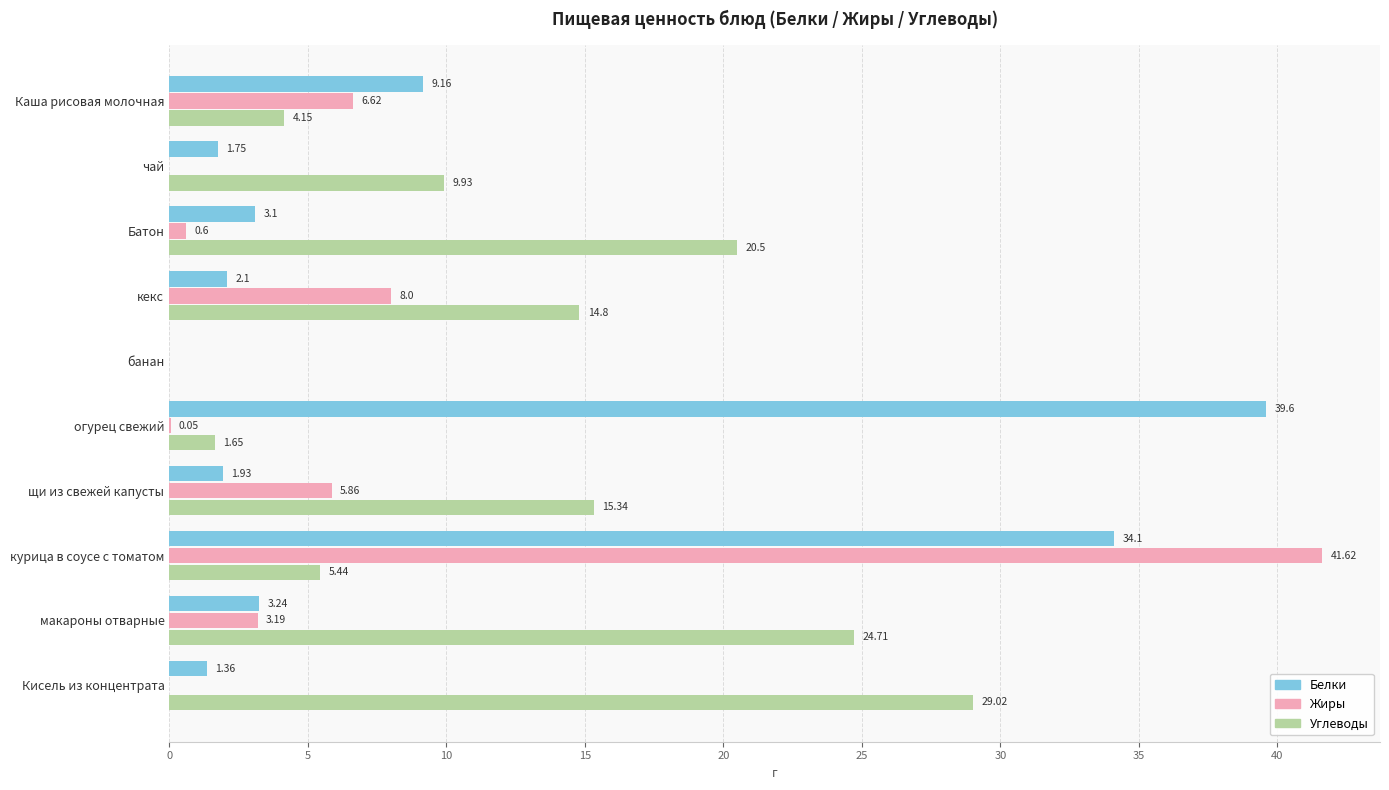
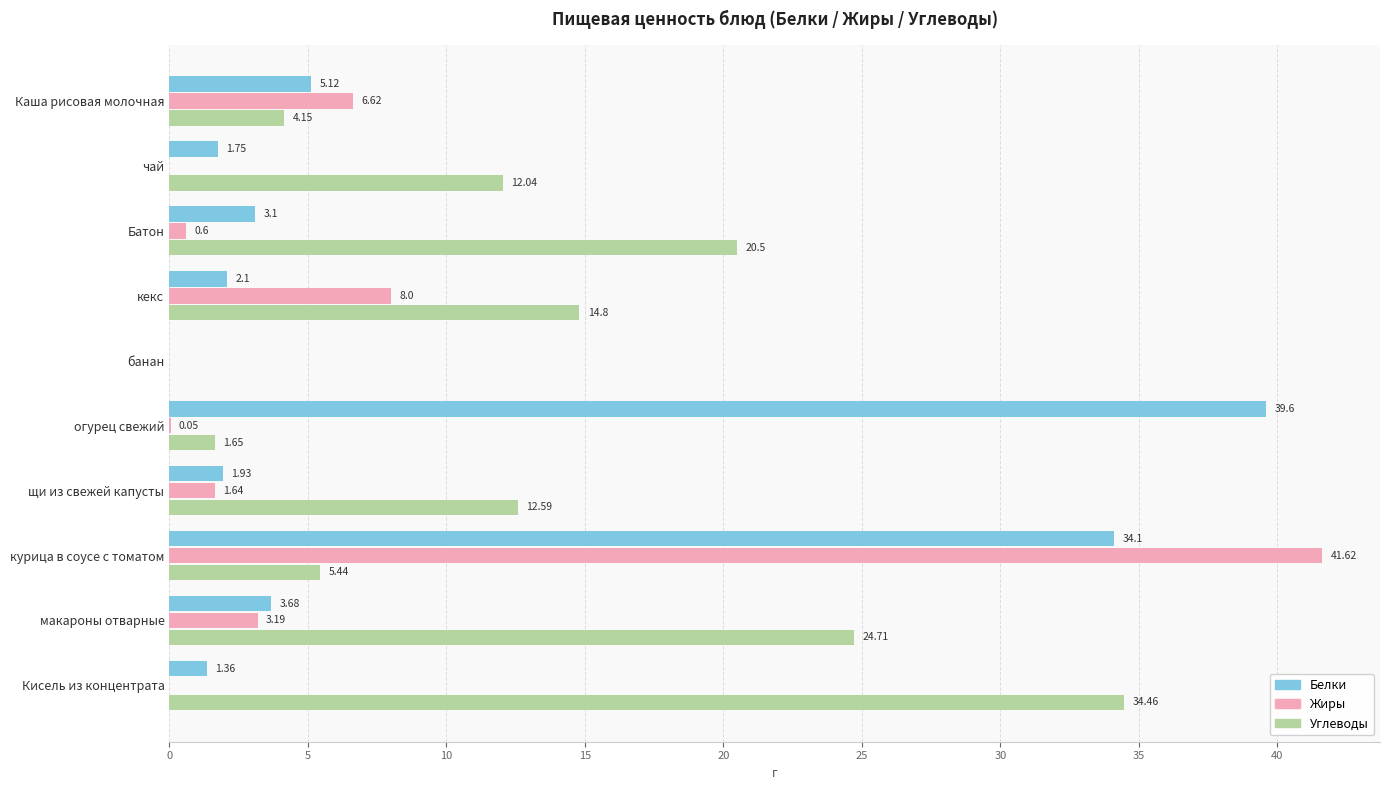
Белки, Каша рисовая молочная: 9.16 -> 5.12
Углеводы, чай: 9.93 -> 12.04
Жиры, щи из свежей капусты: 5.86 -> 1.64
Углеводы, щи из свежей капусты: 15.34 -> 12.59
Белки, макароны отварные: 3.24 -> 3.68
Углеводы, Кисель из концентрата: 29.02 -> 34.46
